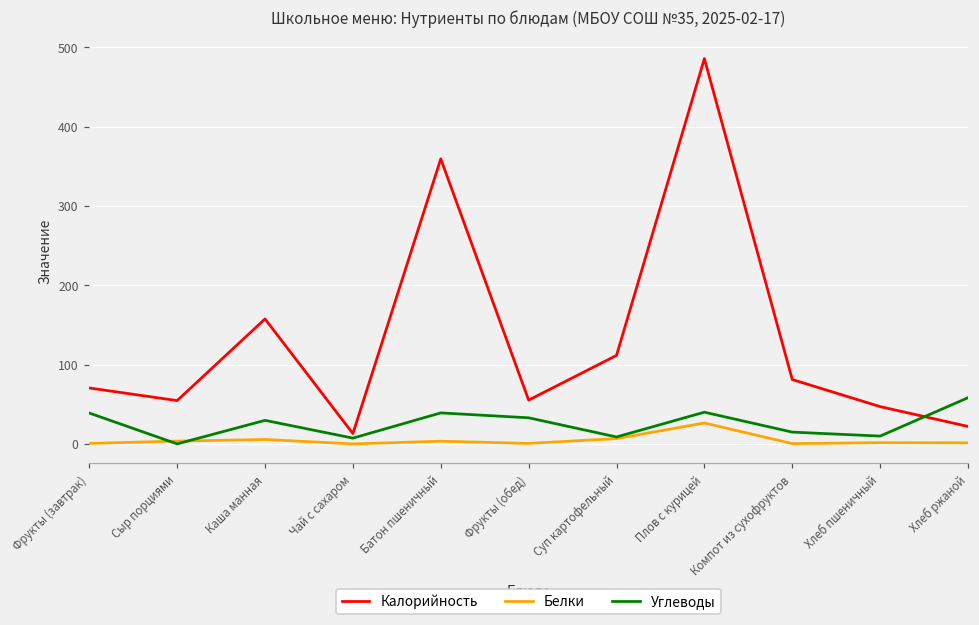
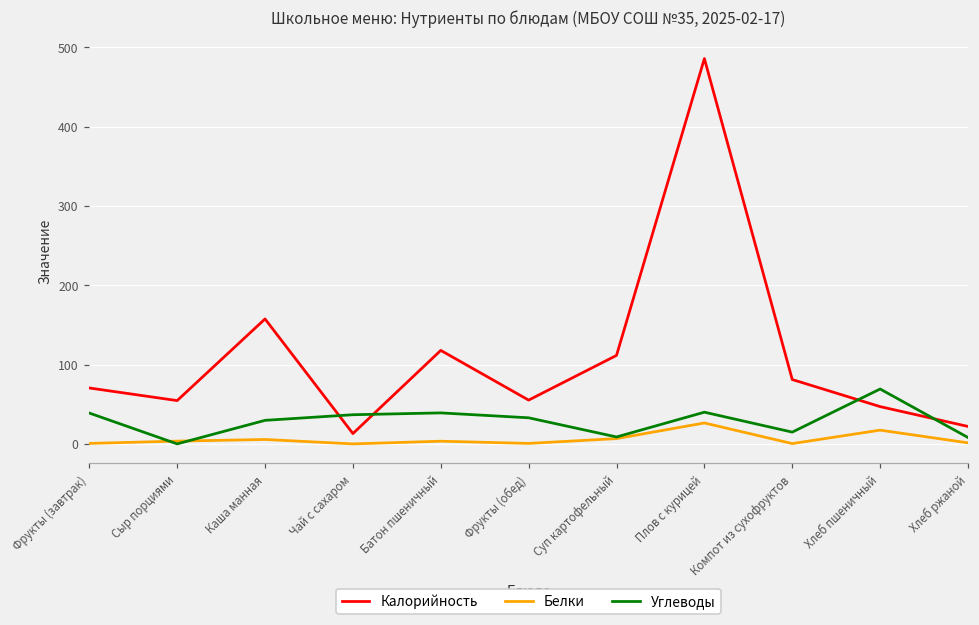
Углеводы, Чай с сахаром: 10 -> 40
Калорийность, Батон пшеничный: 360 -> 120
Белки, Хлеб пшеничный: 0 -> 20
Углеводы, Хлеб пшеничный: 10 -> 70
Углеводы, Хлеб ржаной: 60 -> 10
